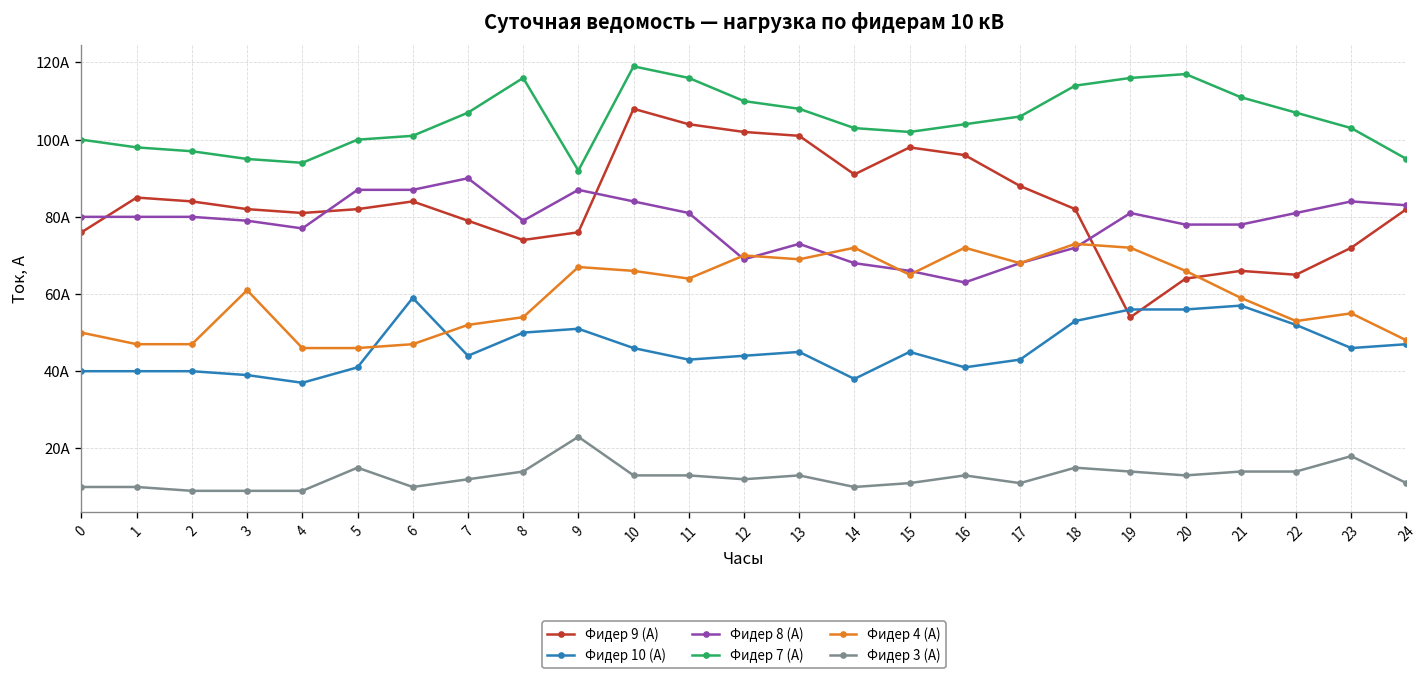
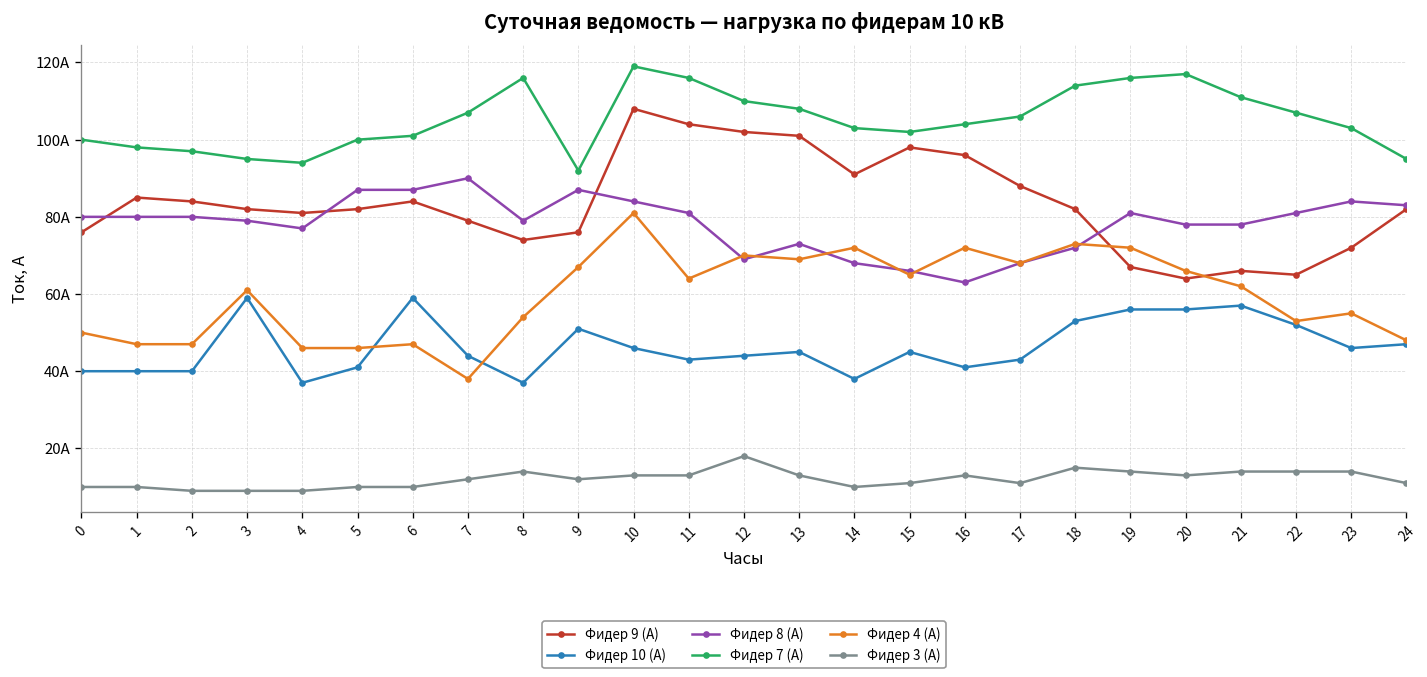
Фидер 10 (А), 3: 39A -> 59A
Фидер 3 (А), 5: 15A -> 10A
Фидер 4 (А), 7: 52A -> 38A
Фидер 10 (А), 8: 50A -> 37A
Фидер 3 (А), 9: 23A -> 12A
Фидер 4 (А), 10: 66A -> 81A
Фидер 3 (А), 12: 12A -> 18A
Фидер 9 (А), 19: 54A -> 67A
Фидер 4 (А), 21: 59A -> 62A
Фидер 3 (А), 23: 18A -> 14A
